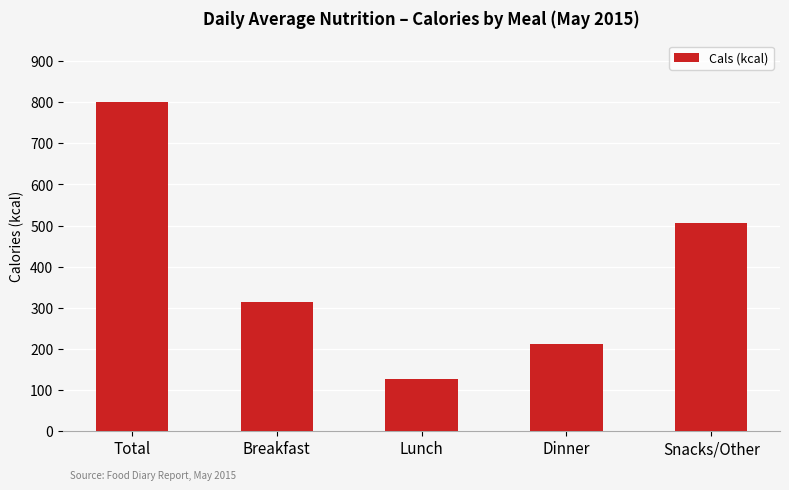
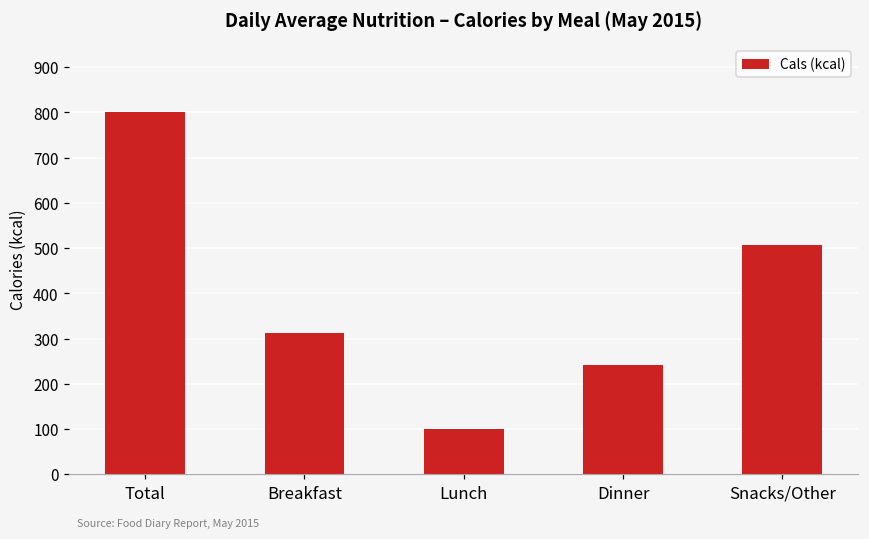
Lunch: 130 -> 100
Dinner: 210 -> 240
